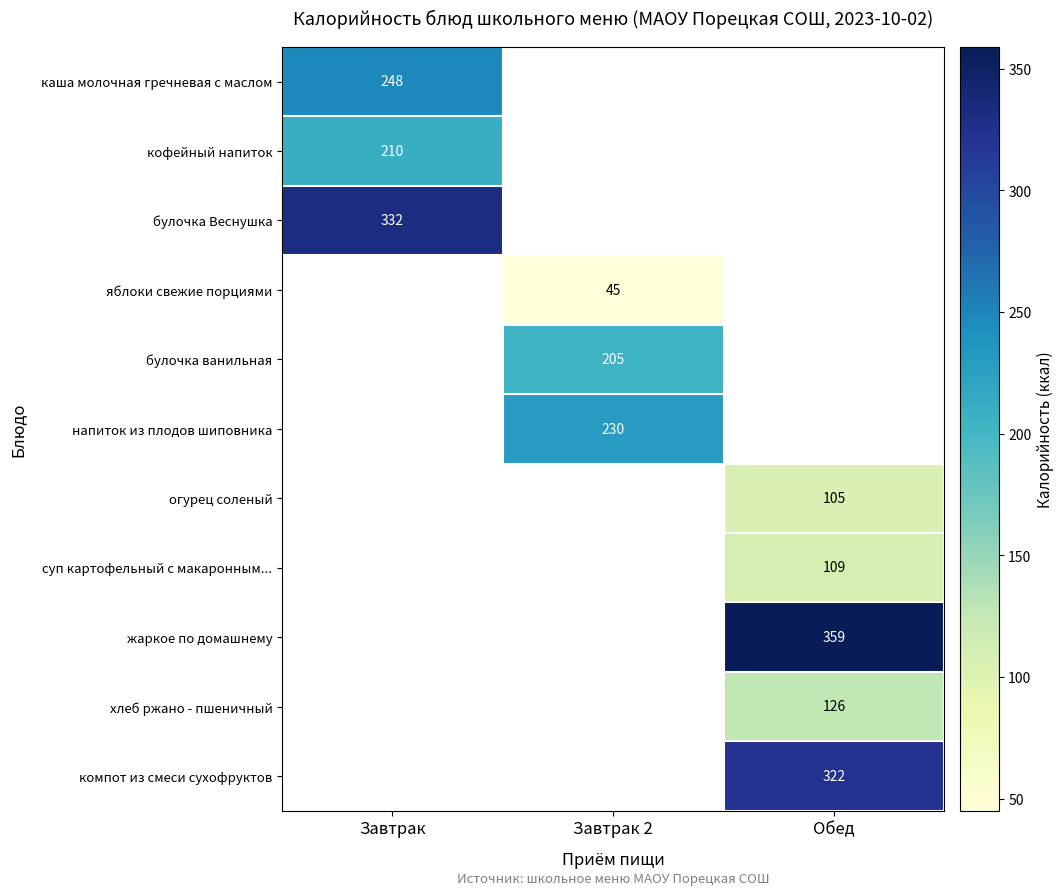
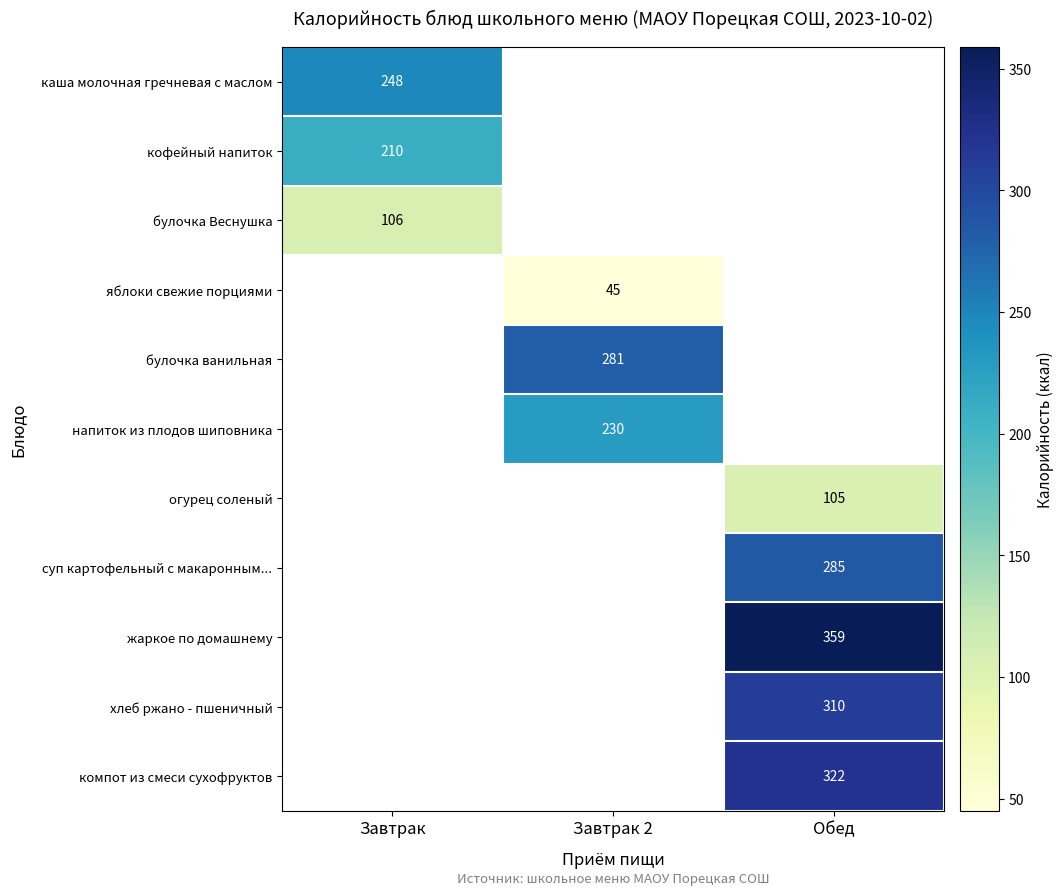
булочка Веснушка, Завтрак: 332 -> 106
булочка ванильная, Завтрак 2: 205 -> 281
суп картофельный с макаронным..., Обед: 109 -> 285
хлеб ржано - пшеничный, Обед: 126 -> 310
